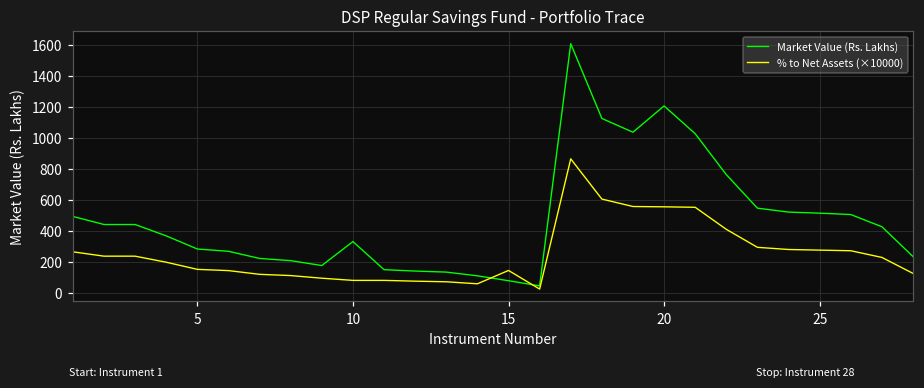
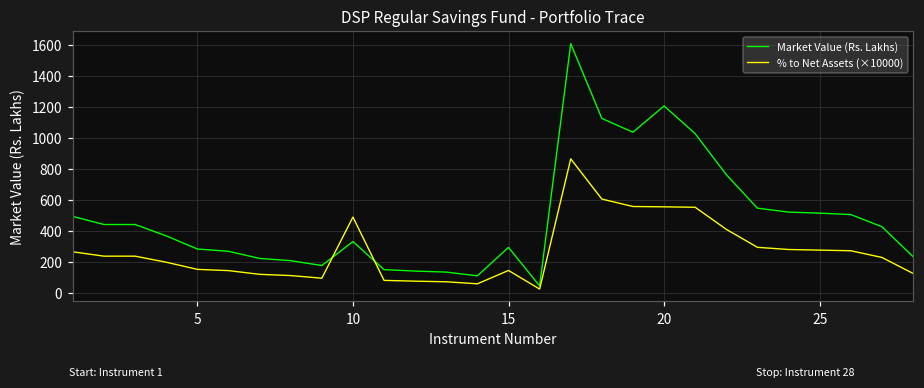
% to Net Assets (×10000), 10: 80 -> 490
Market Value (Rs. Lakhs), 15: 80 -> 290
